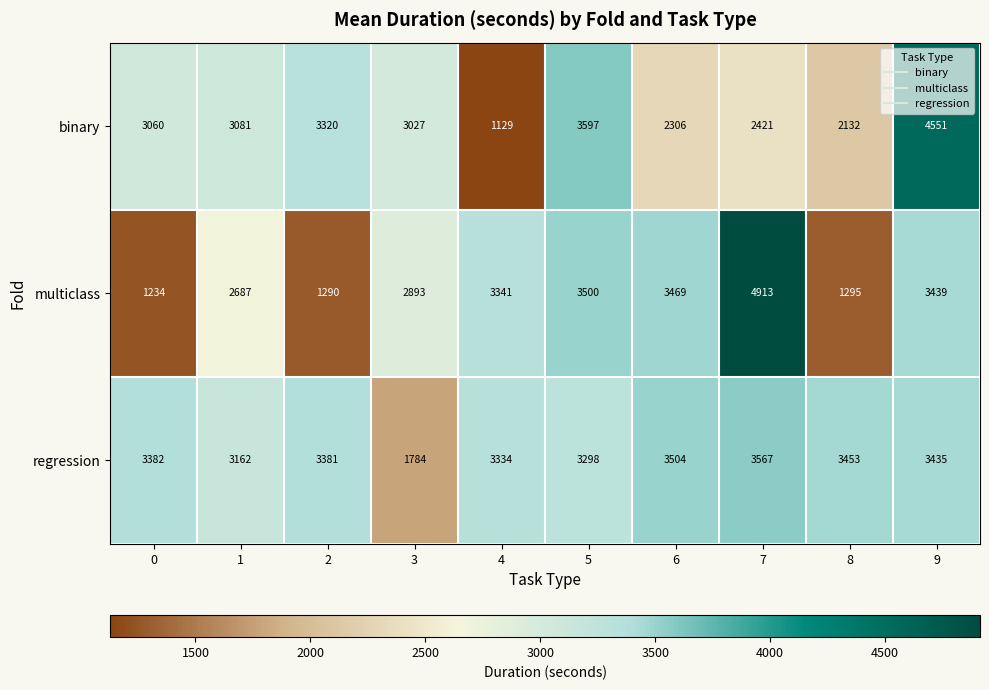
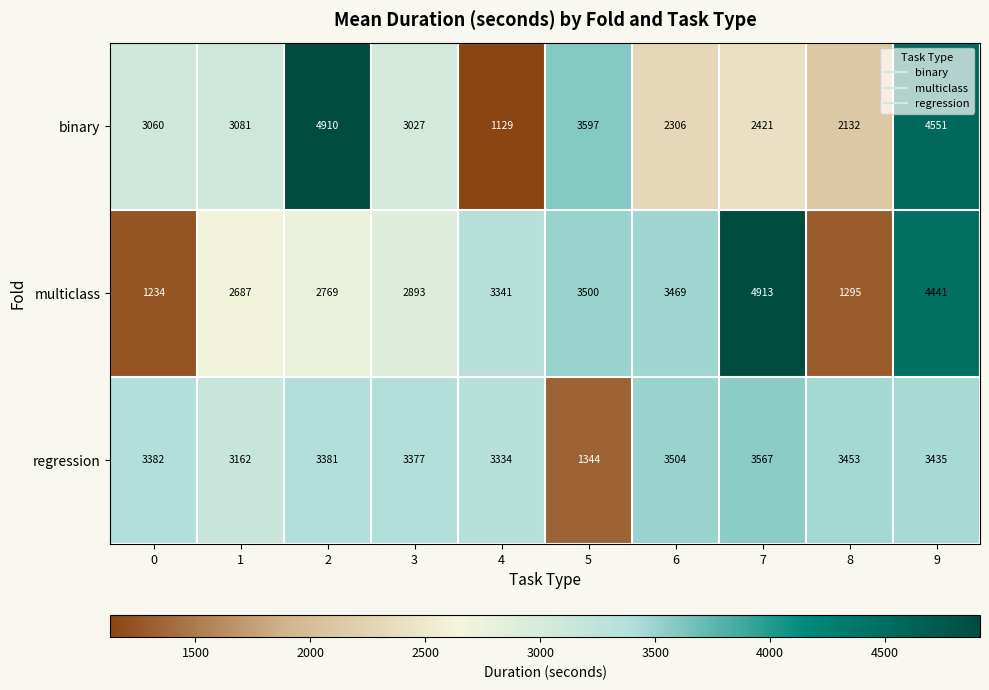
binary, 2: 3320 -> 4910
multiclass, 2: 1290 -> 2769
multiclass, 9: 3439 -> 4441
regression, 3: 1784 -> 3377
regression, 5: 3298 -> 1344
